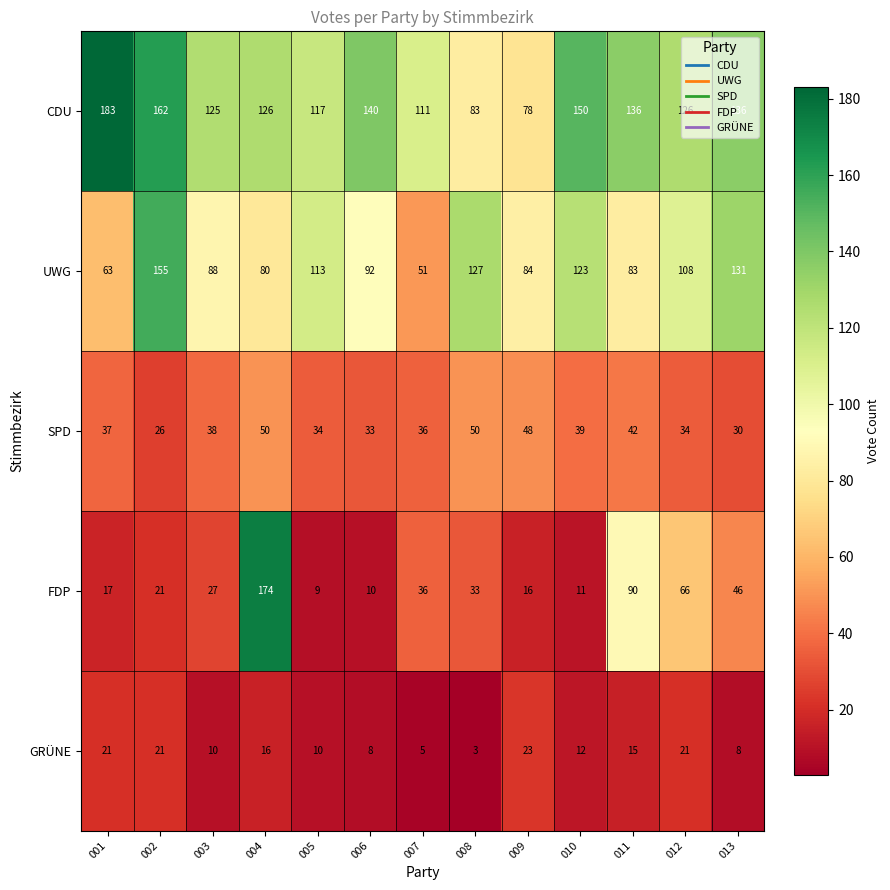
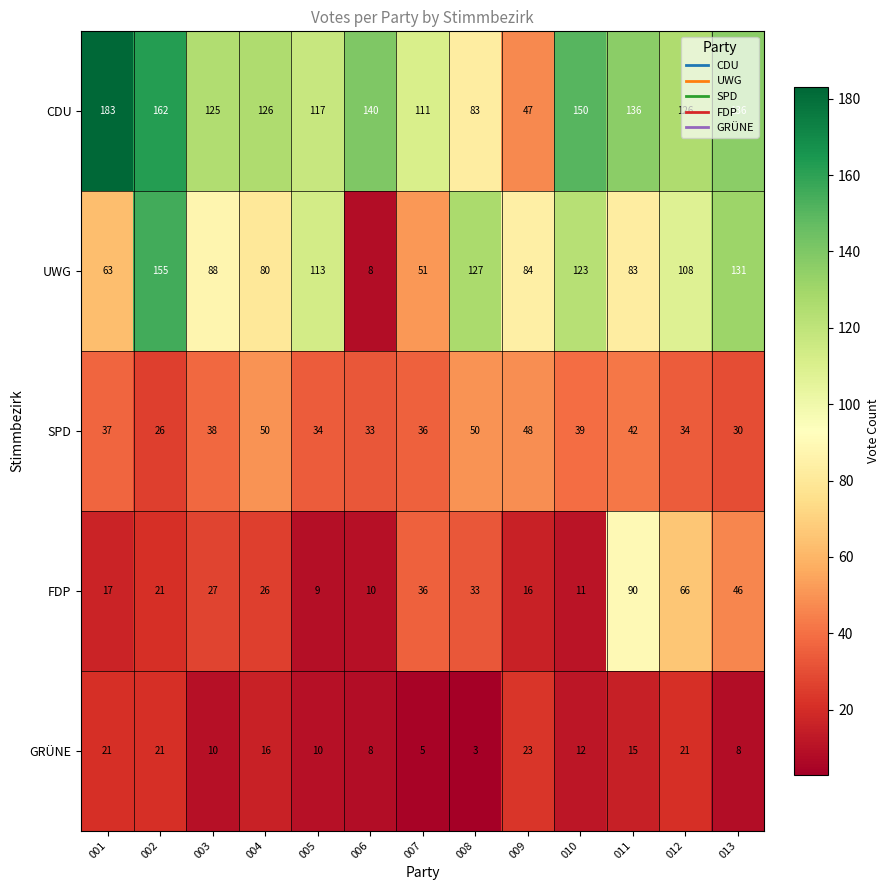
CDU, 009: 78 -> 47
UWG, 006: 92 -> 8
FDP, 004: 174 -> 26
